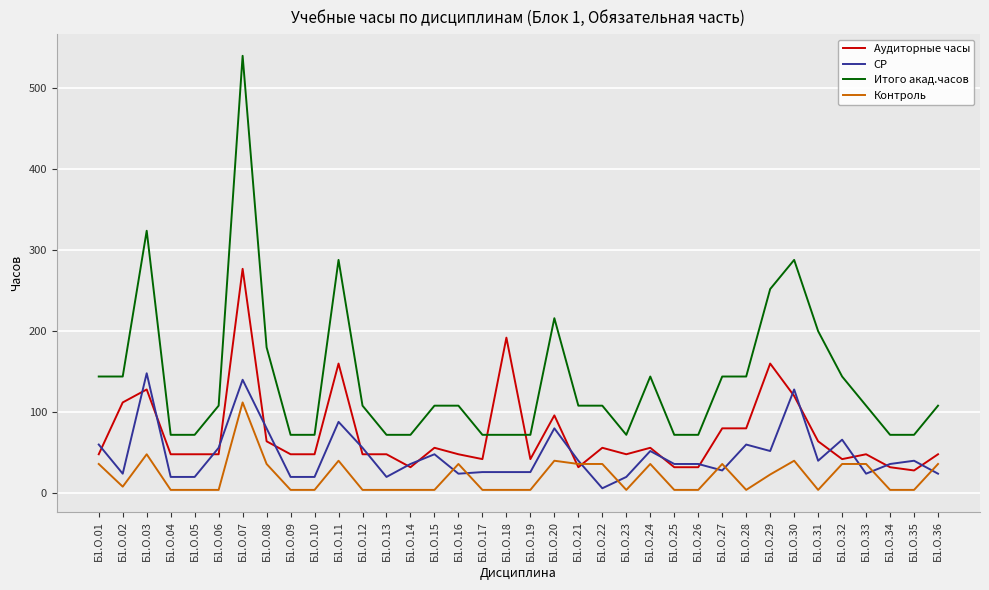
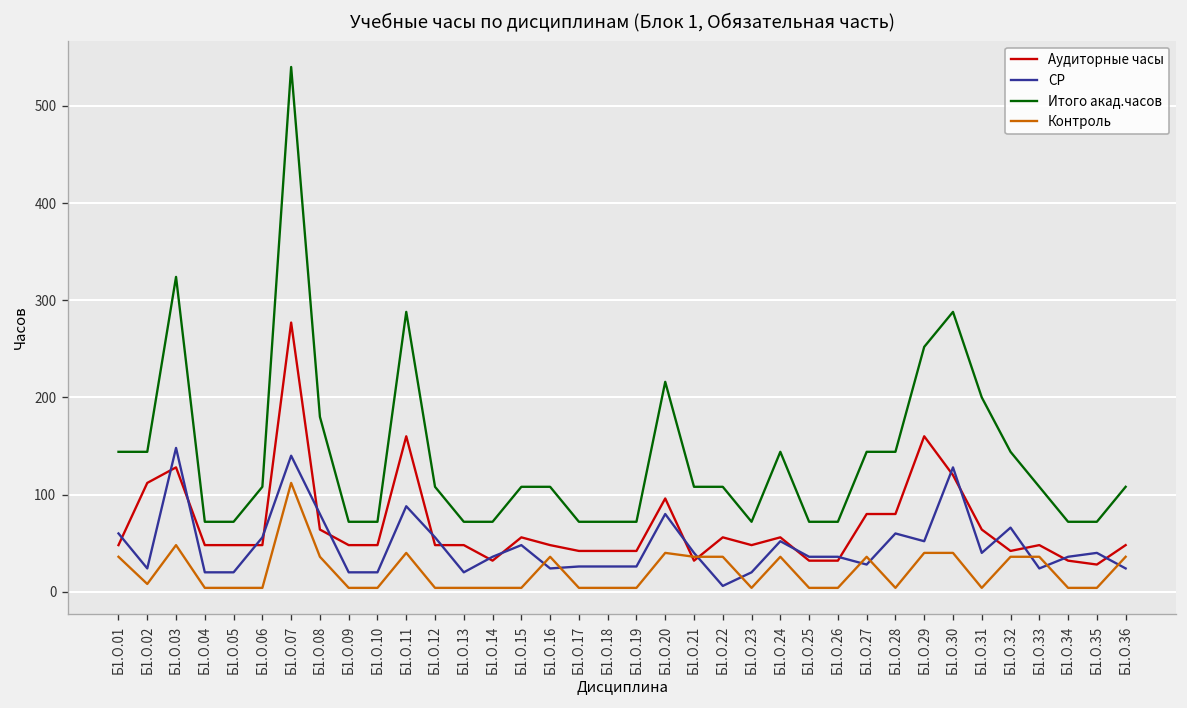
Аудиторные часы, Б1.О.18: 190 -> 40
Контроль, Б1.О.29: 20 -> 40
